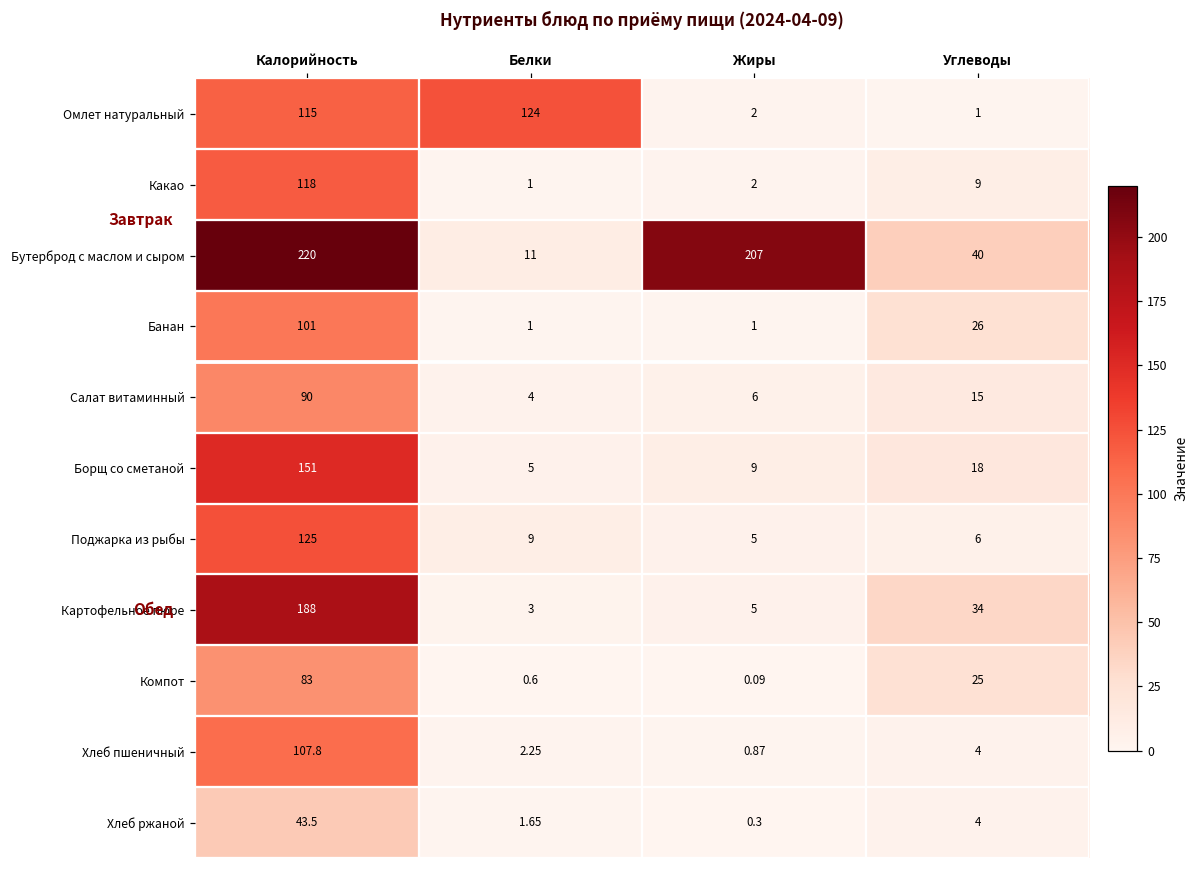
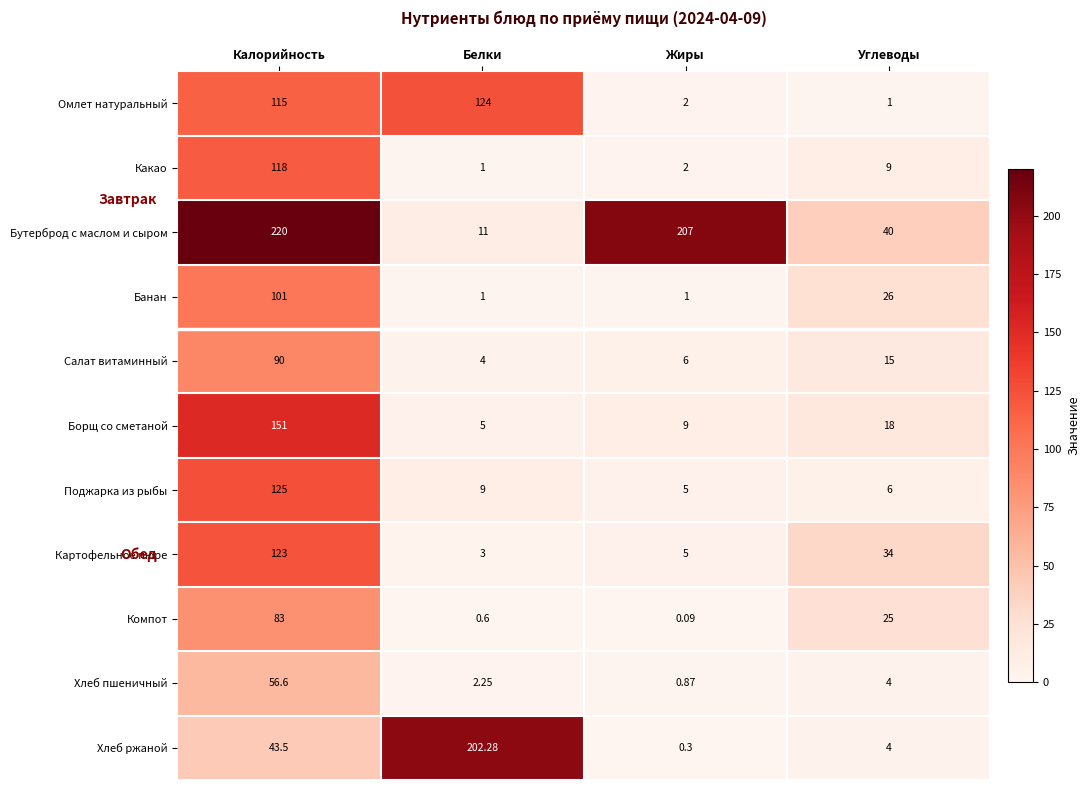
Картофельное пюре, Калорийность: 188 -> 123
Хлеб пшеничный, Калорийность: 107.8 -> 56.6
Хлеб ржаной, Белки: 1.65 -> 202.28
